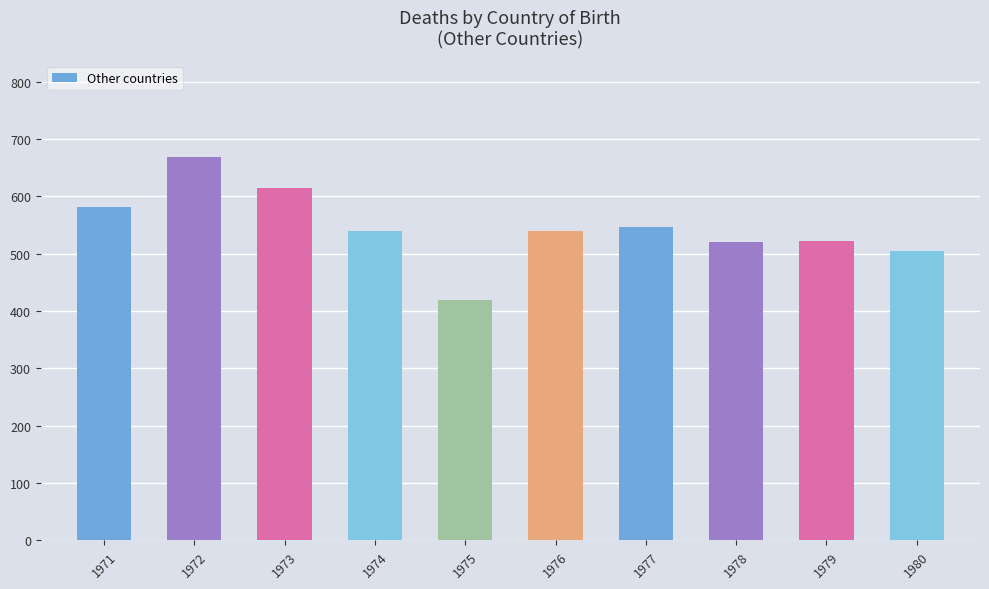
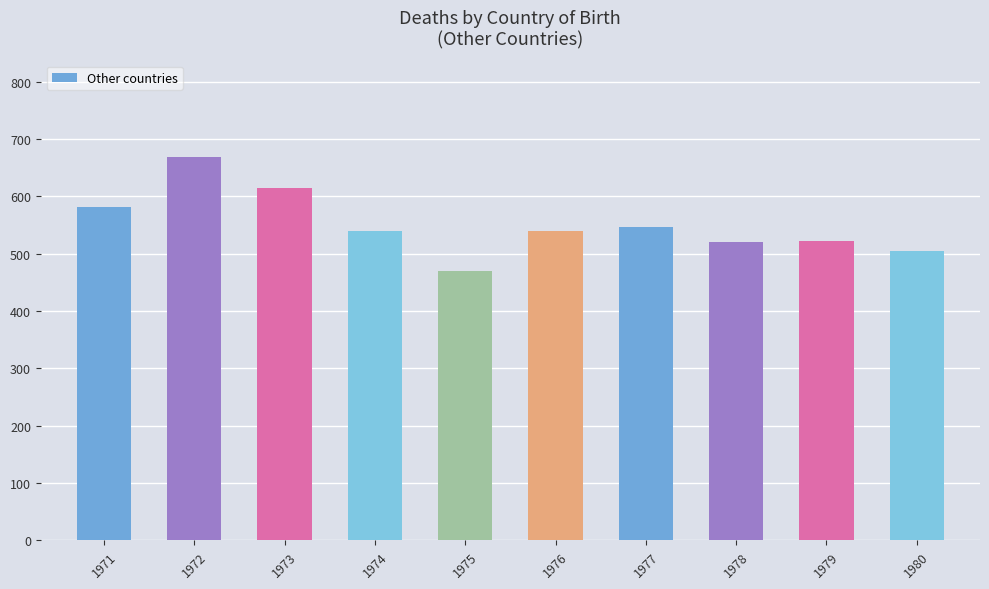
1975: 420 -> 470
